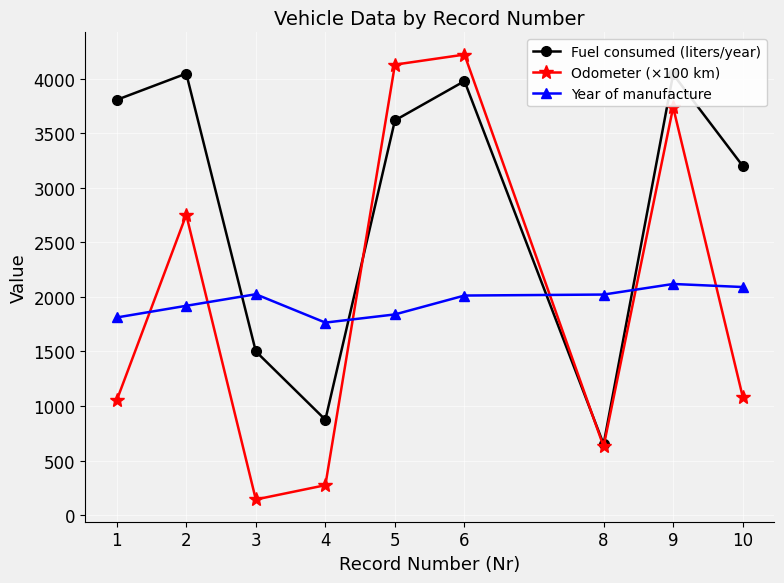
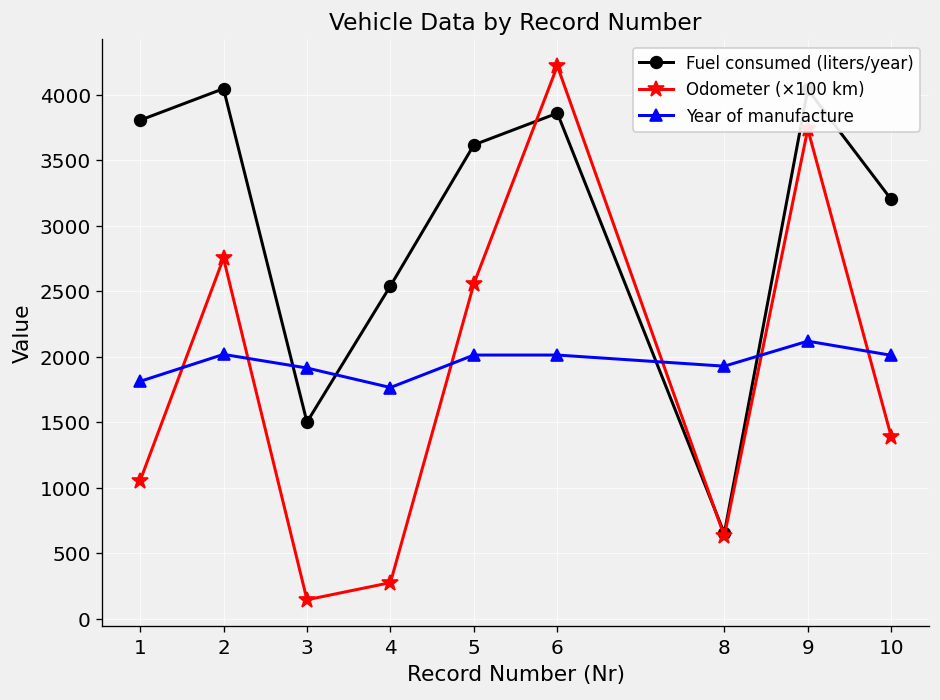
Year of manufacture, 2: 1920 -> 2020
Year of manufacture, 3: 2020 -> 1910
Fuel consumed (liters/year), 4: 870 -> 2540
Odometer (×100 km), 5: 4130 -> 2560
Year of manufacture, 5: 1840 -> 2010
Fuel consumed (liters/year), 6: 3980 -> 3860
Year of manufacture, 8: 2020 -> 1930
Odometer (×100 km), 10: 1090 -> 1390
Year of manufacture, 10: 2090 -> 2010
